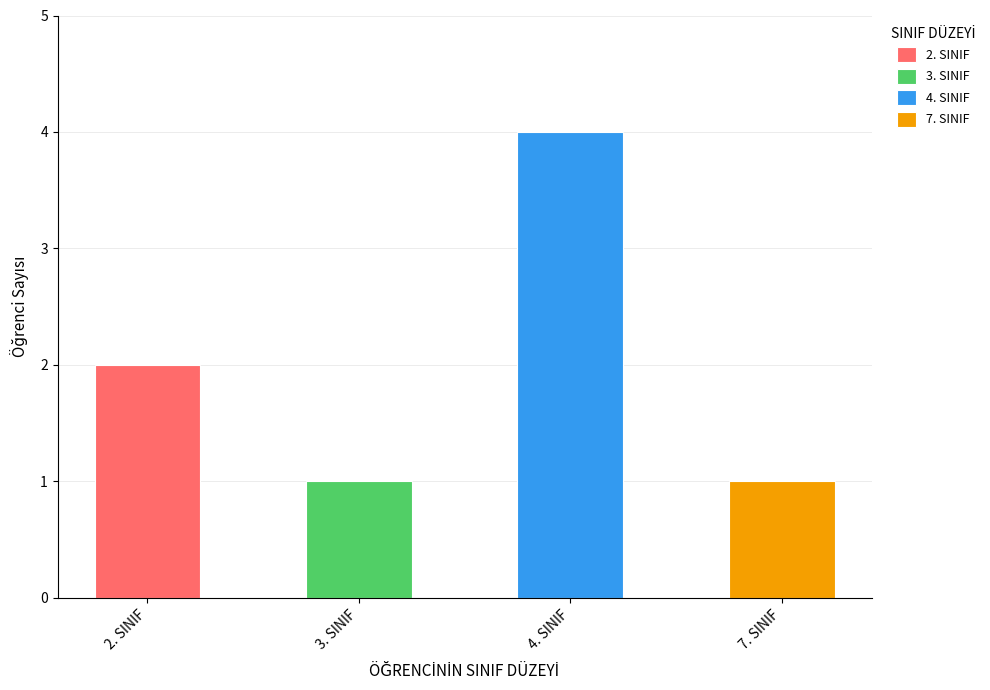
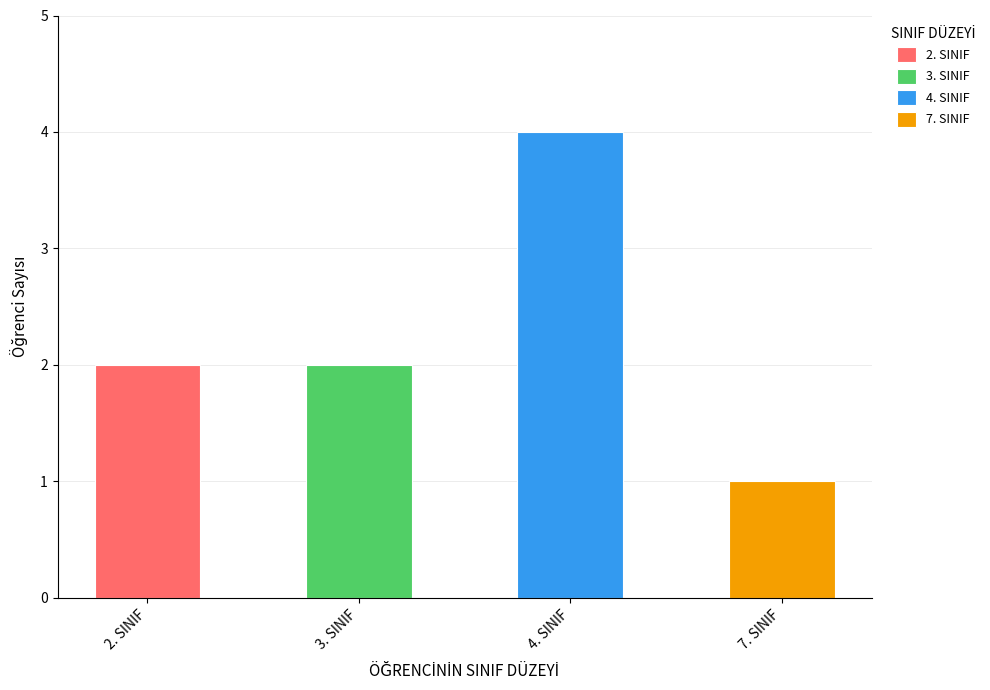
3. SINIF: 1 -> 2
